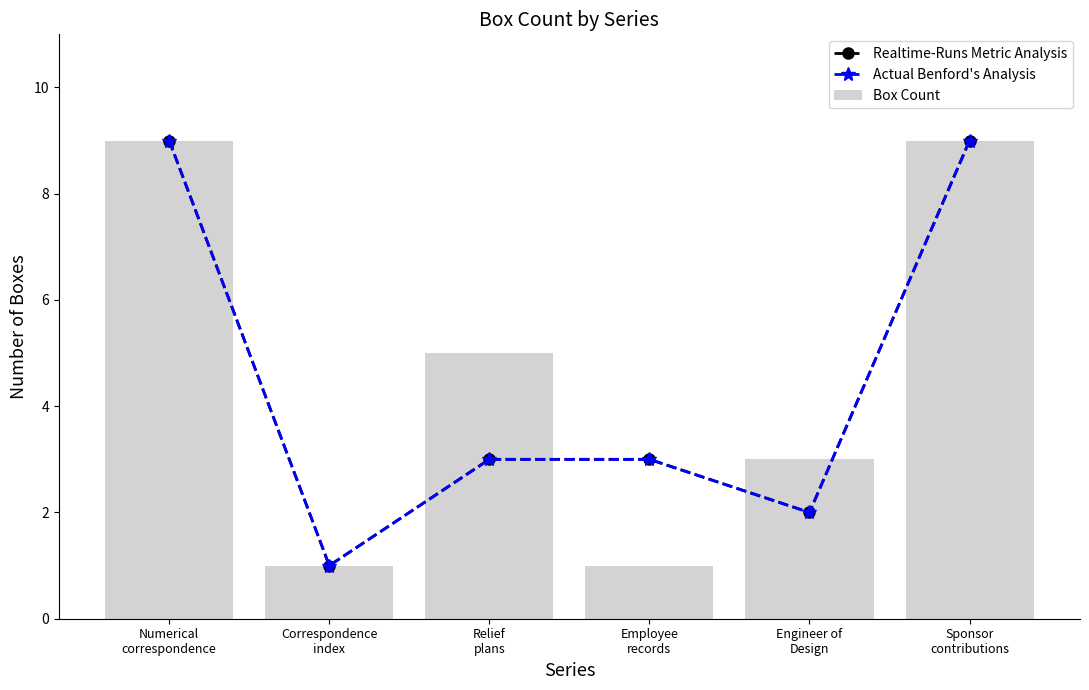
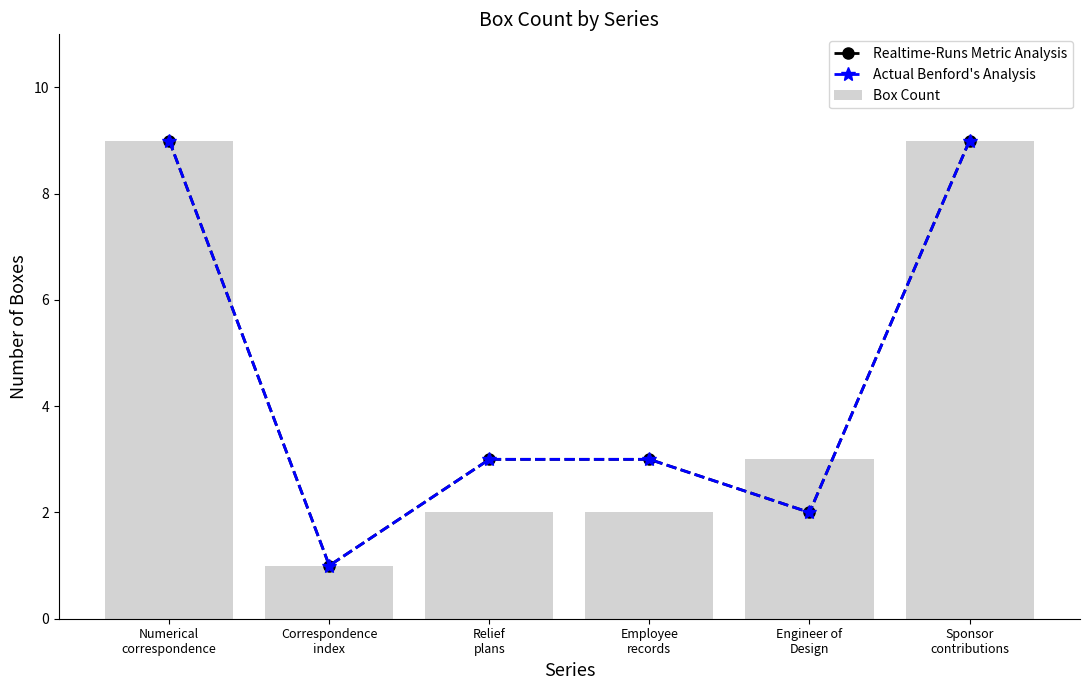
Box Count, Relief plans: 5 -> 2
Box Count, Employee records: 1 -> 2
